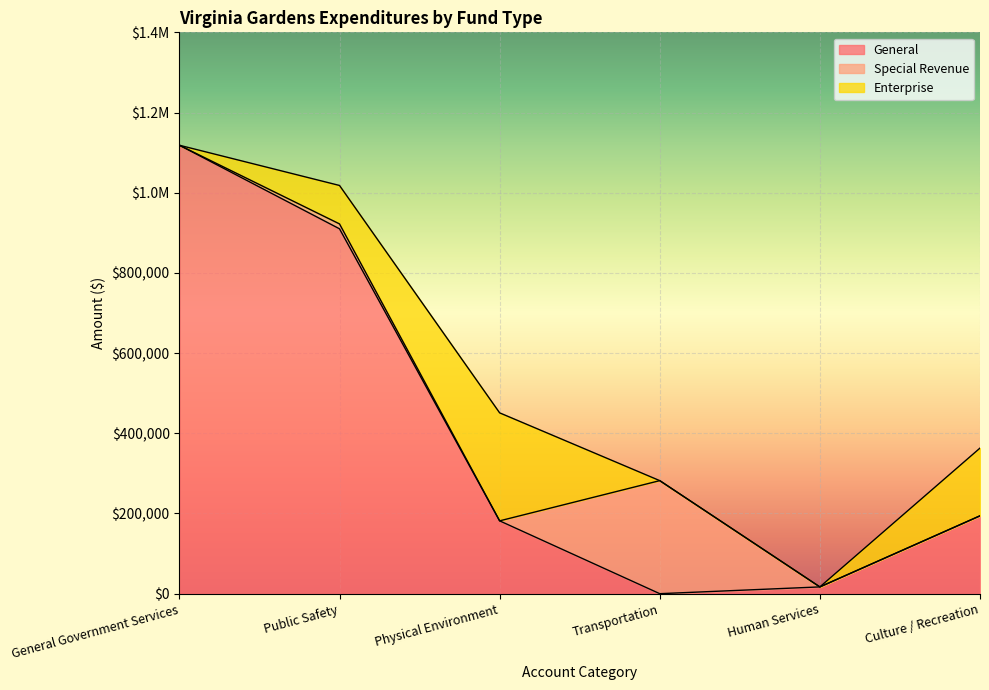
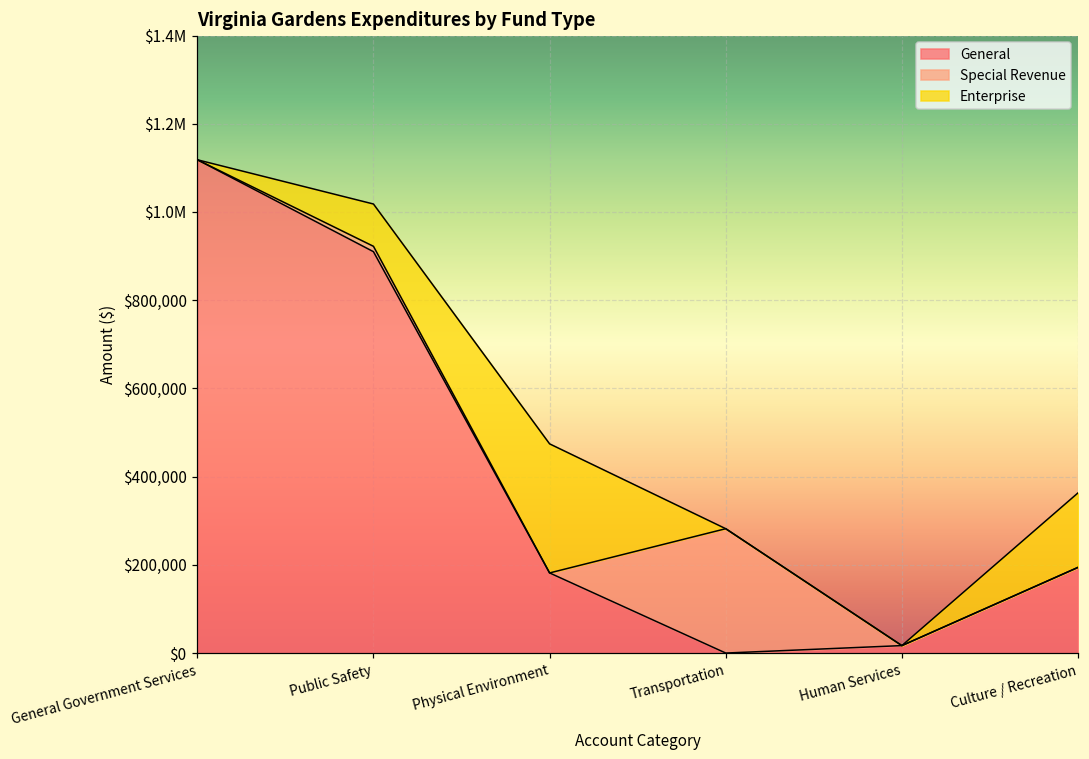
Enterprise, Physical Environment: $270,000 -> $290,000
